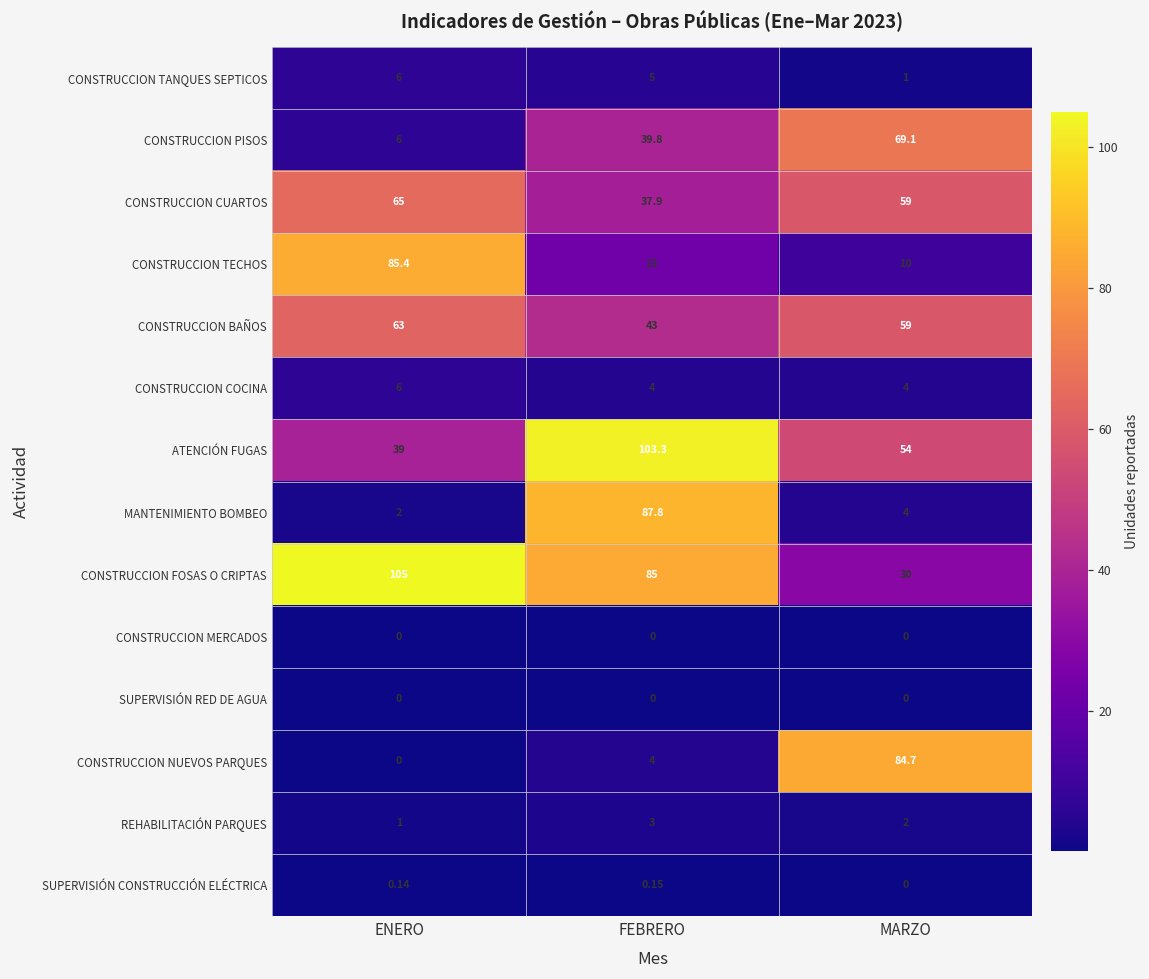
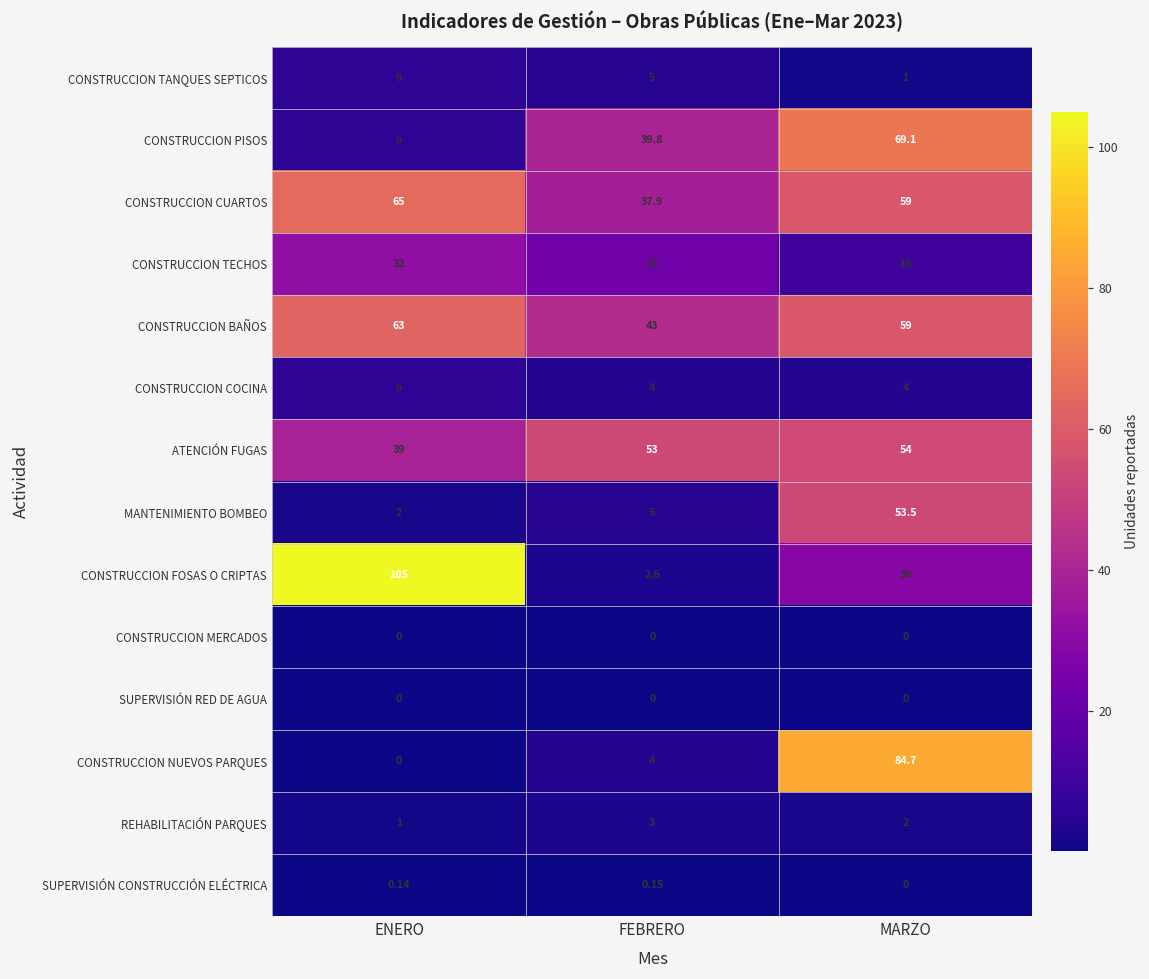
CONSTRUCCION TECHOS, ENERO: 85.4 -> 32
ATENCIÓN FUGAS, FEBRERO: 103.3 -> 53
MANTENIMIENTO BOMBEO, FEBRERO: 87.8 -> 5
MANTENIMIENTO BOMBEO, MARZO: 4 -> 53.5
CONSTRUCCION FOSAS O CRIPTAS, FEBRERO: 85 -> 2.6
